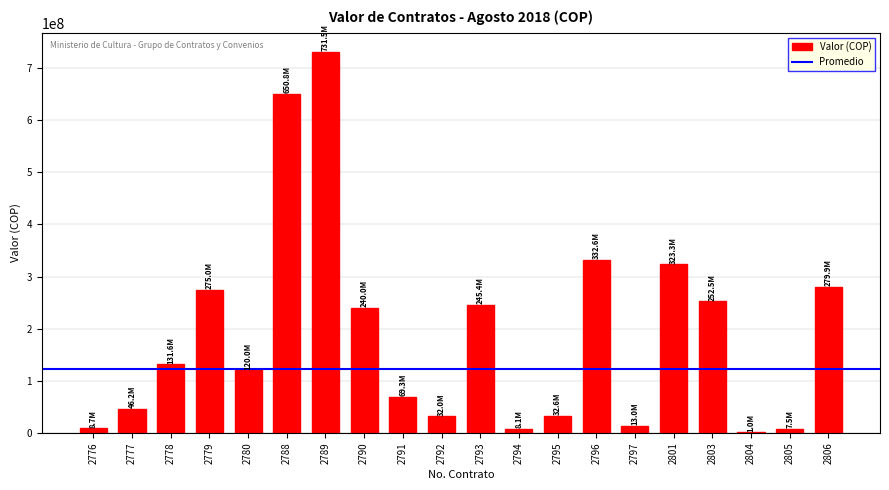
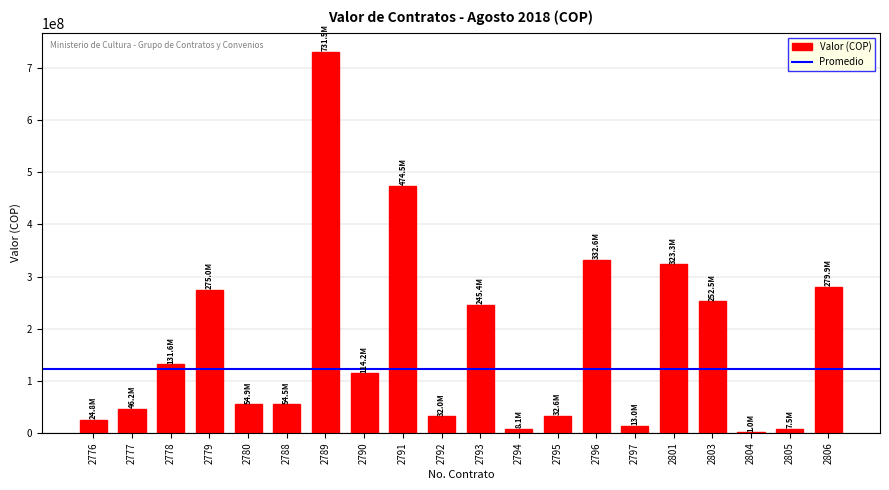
2776: 8.7M -> 24.8M
2780: 120.0M -> 54.9M
2788: 650.8M -> 54.5M
2790: 240.0M -> 114.2M
2791: 69.3M -> 474.5M
